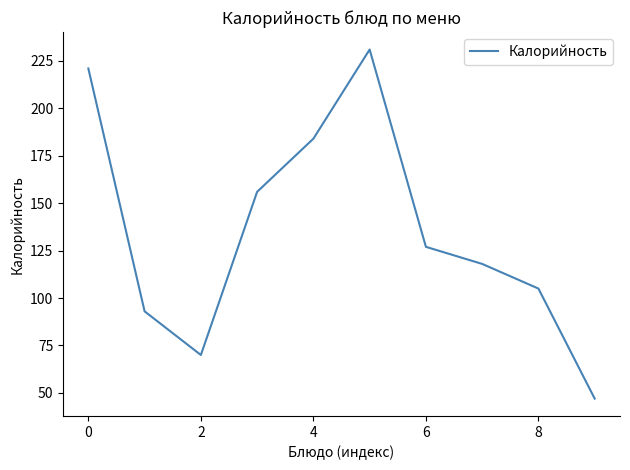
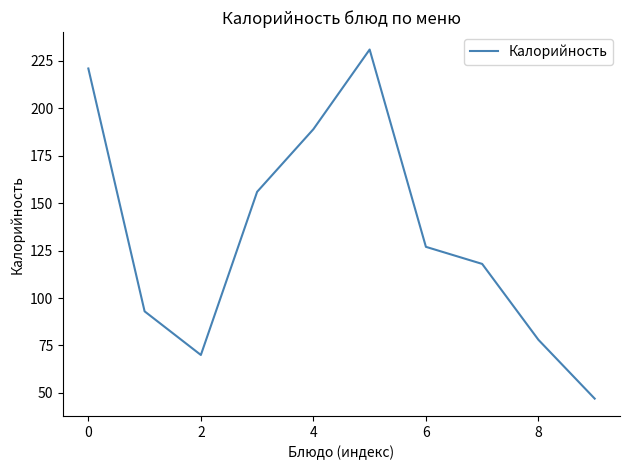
4: 184 -> 189
8: 105 -> 78
